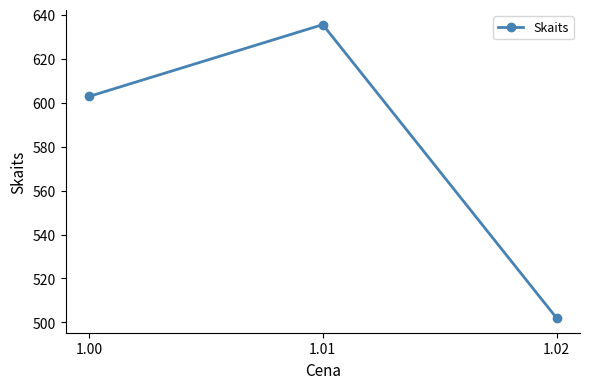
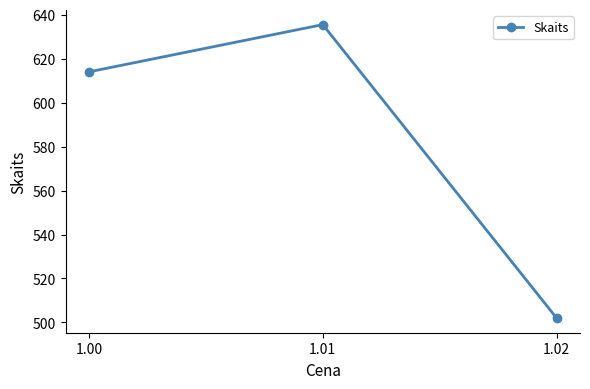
1.00: 603 -> 614
